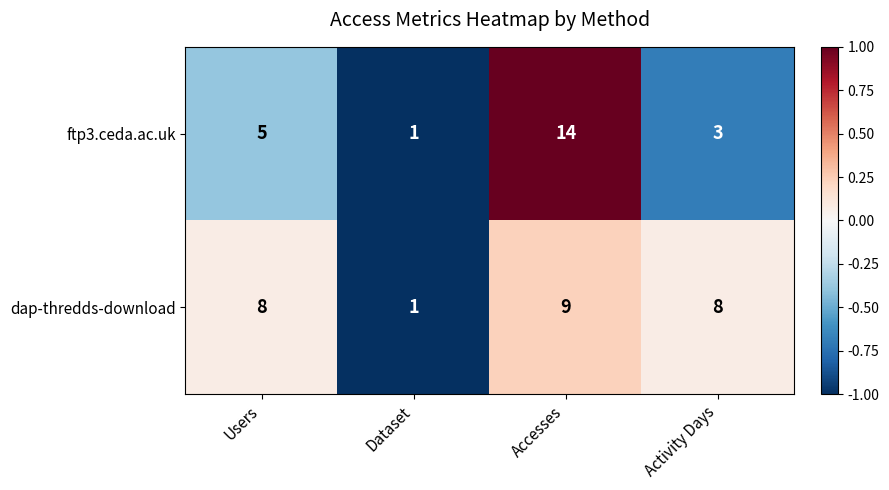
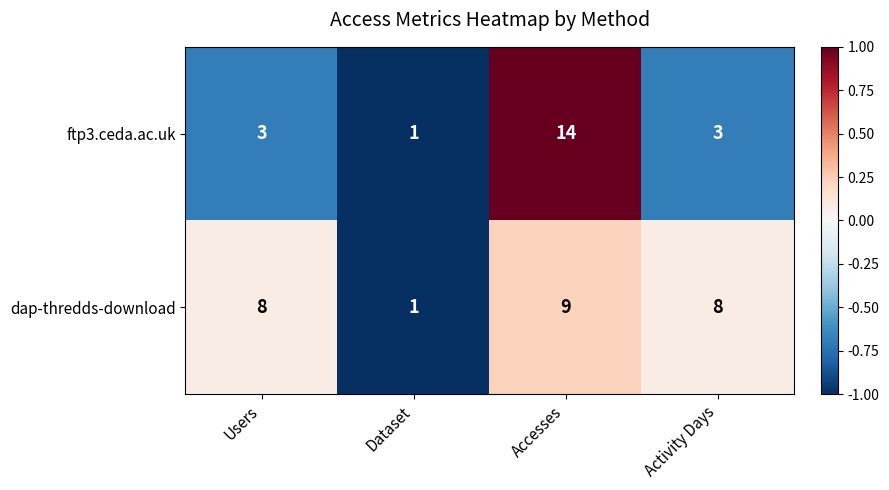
ftp3.ceda.ac.uk, Users: 5 -> 3
